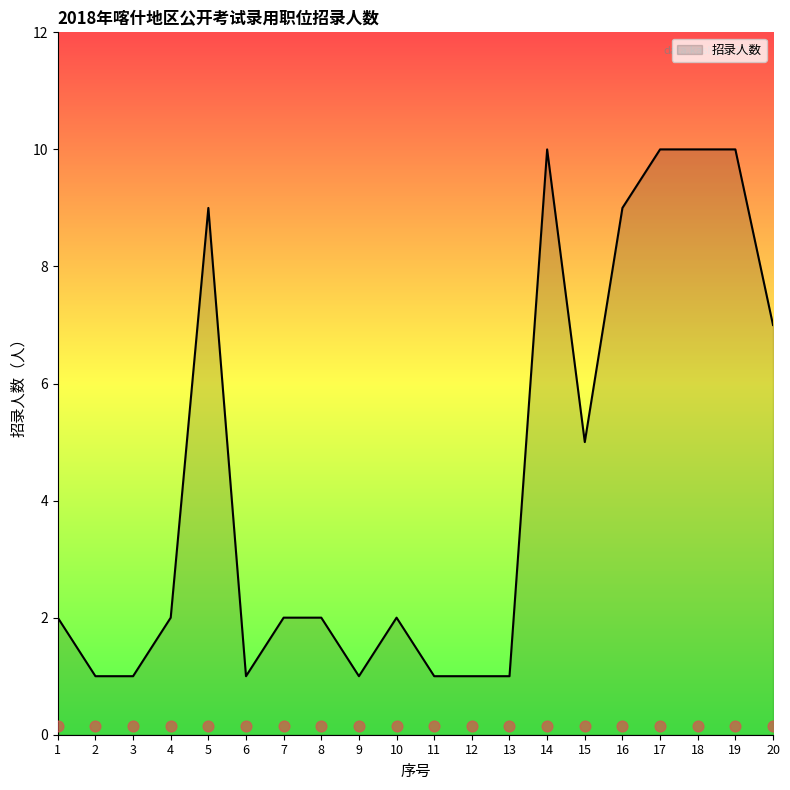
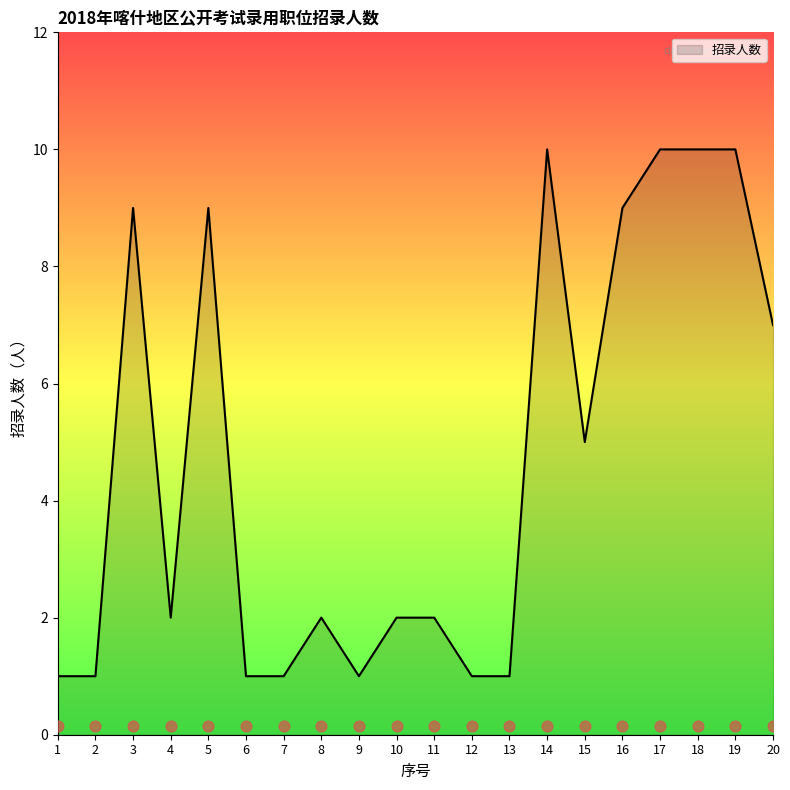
招录人数, 1: 2 -> 1
招录人数, 3: 1 -> 9
招录人数, 7: 2 -> 1
招录人数, 11: 1 -> 2
